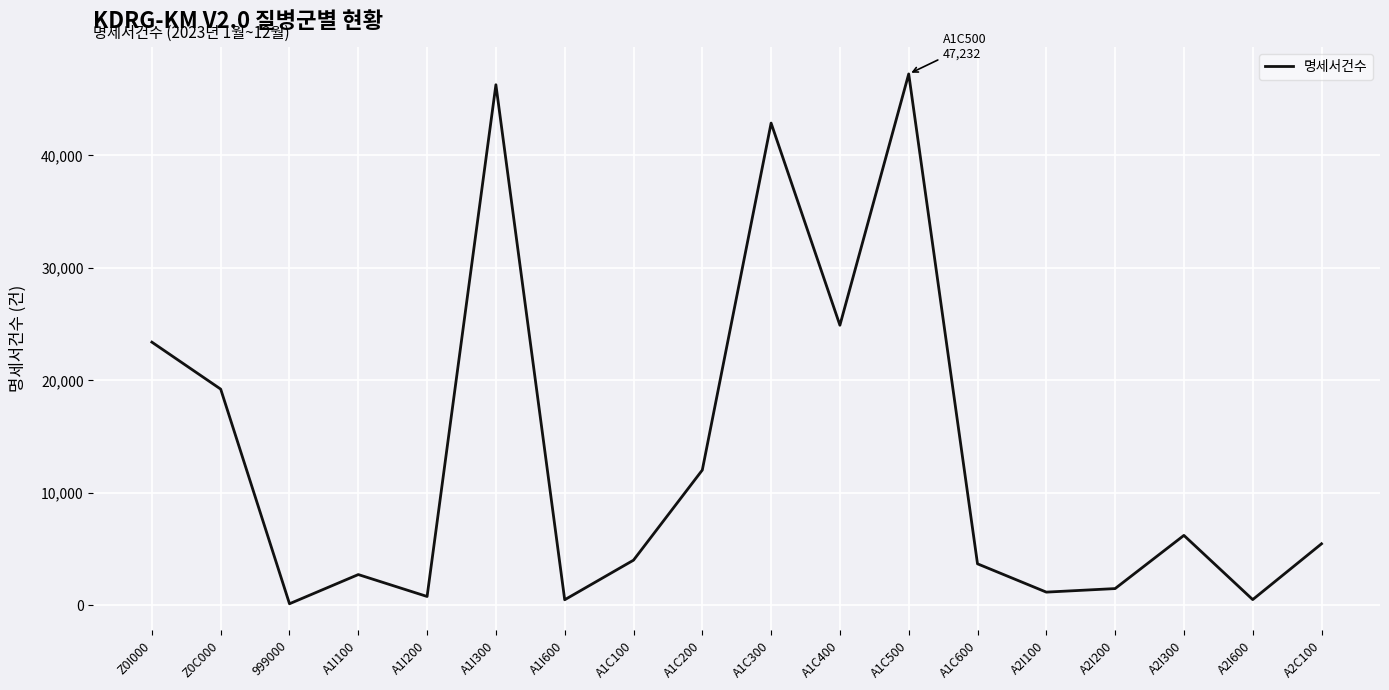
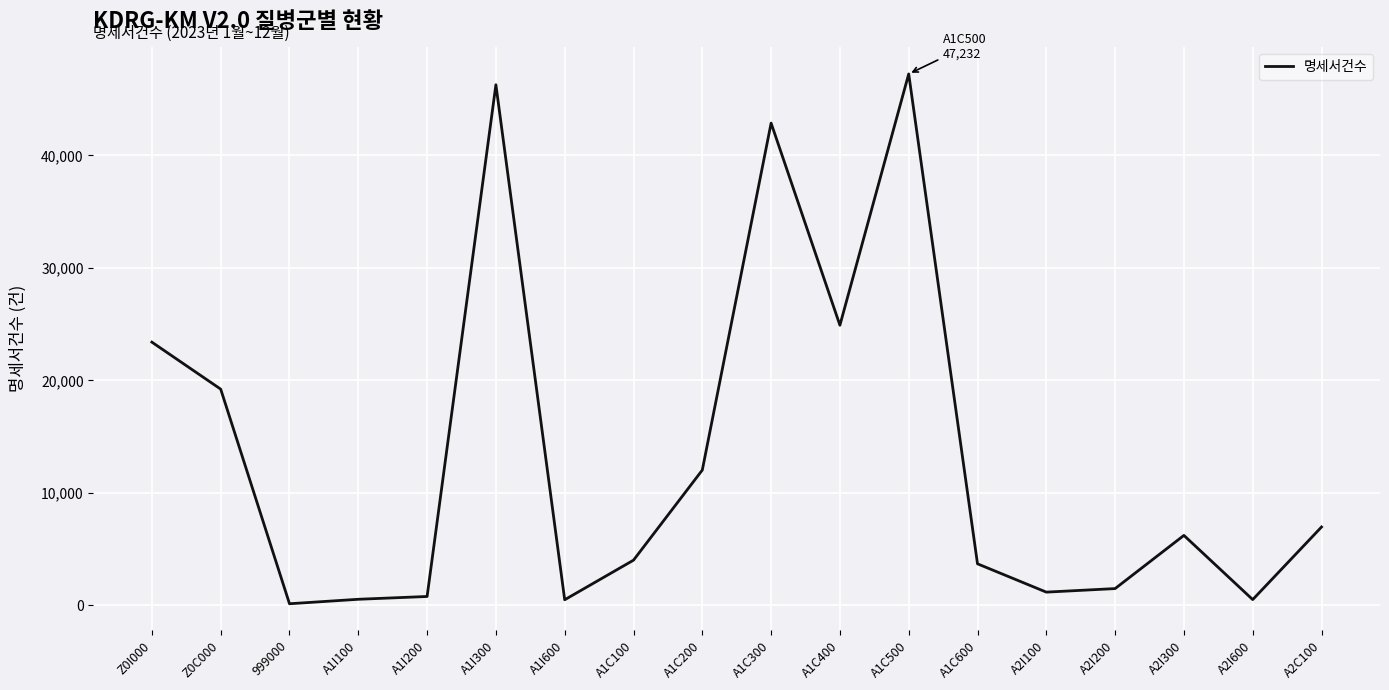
A1I100: 2,700 -> 500
A2C100: 5,500 -> 7,000
